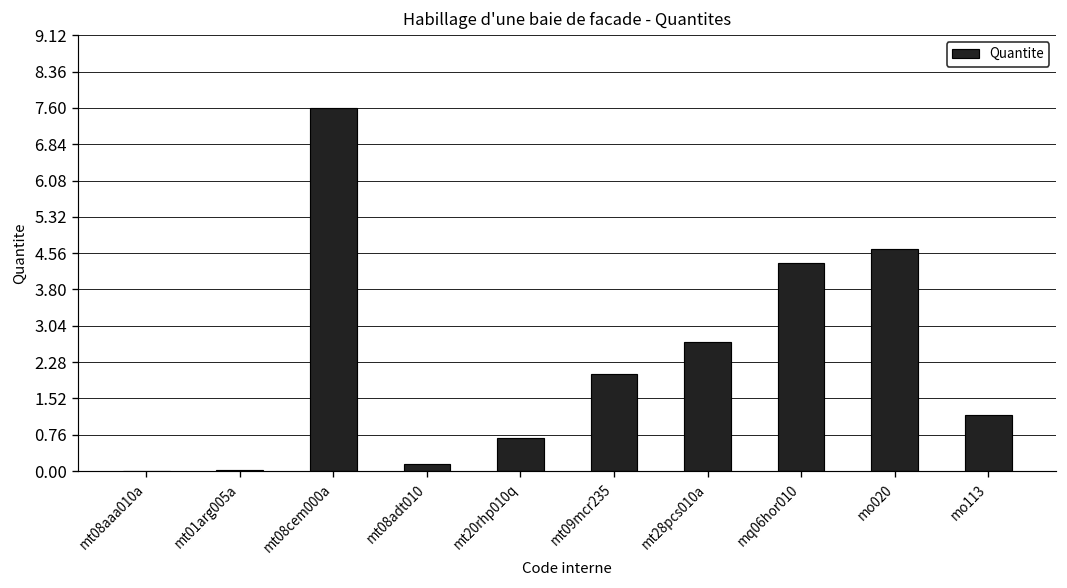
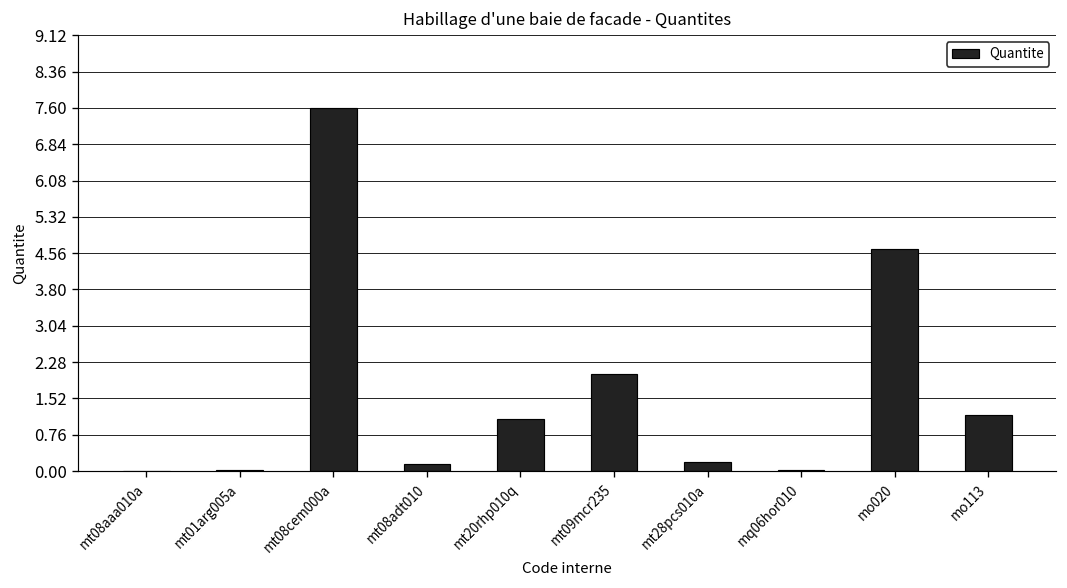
mt20rhp010q: 0.7 -> 1.1
mt28pcs010a: 2.7 -> 0.2
mq06hor010: 4.4 -> 0.0
